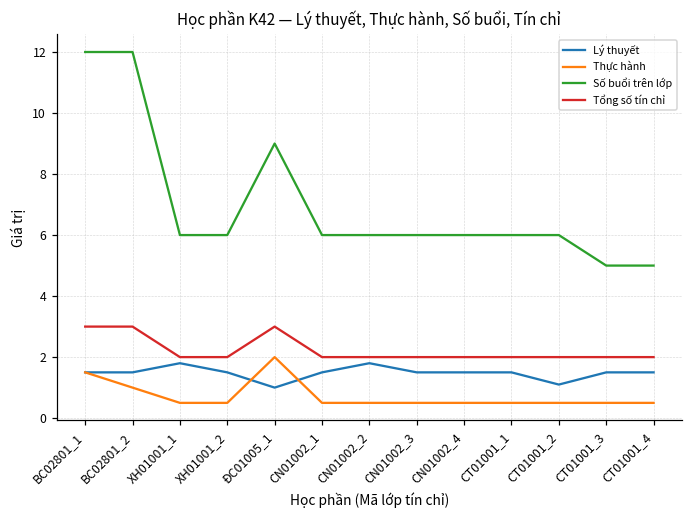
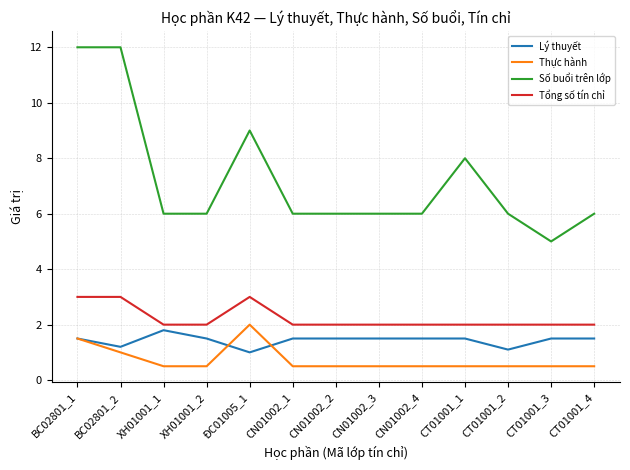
Lý thuyết, BC02801_2: 1.5 -> 1.2
Lý thuyết, CN01002_2: 1.8 -> 1.5
Số buổi trên lớp, CT01001_1: 6 -> 8
Số buổi trên lớp, CT01001_4: 5 -> 6
